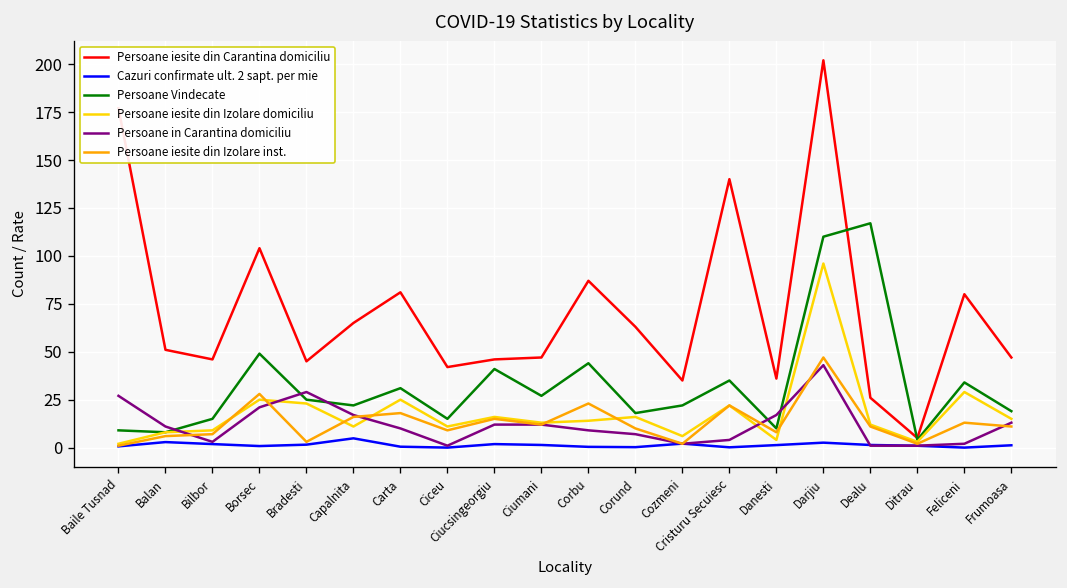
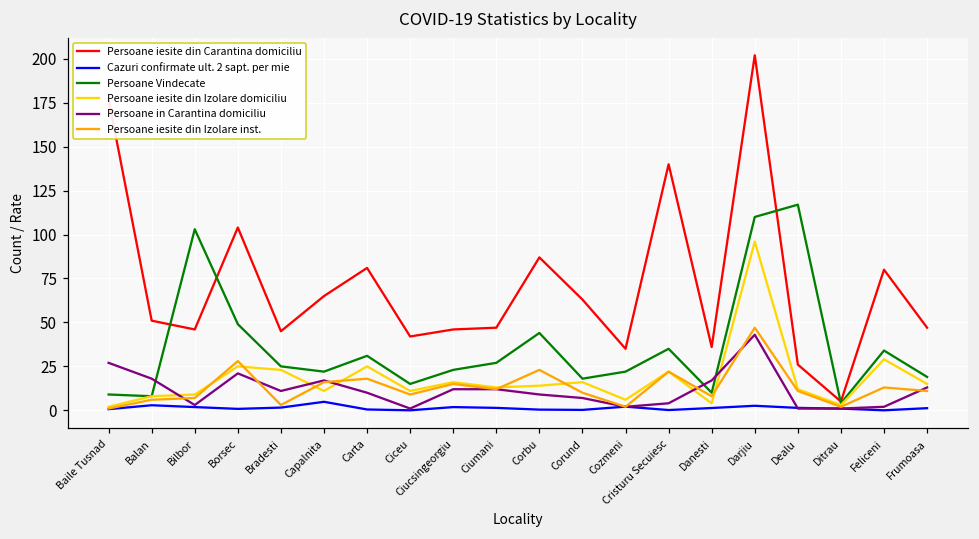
Persoane in Carantina domiciliu, Balan: 11 -> 18
Persoane Vindecate, Bilbor: 15 -> 103
Persoane in Carantina domiciliu, Bradesti: 29 -> 11
Persoane Vindecate, Ciucsingeorgiu: 41 -> 23
